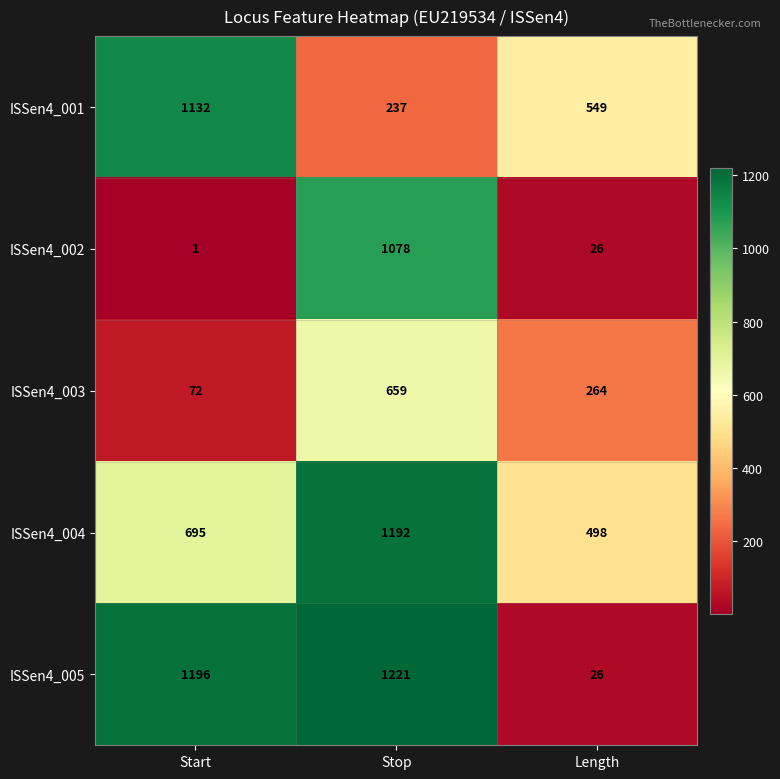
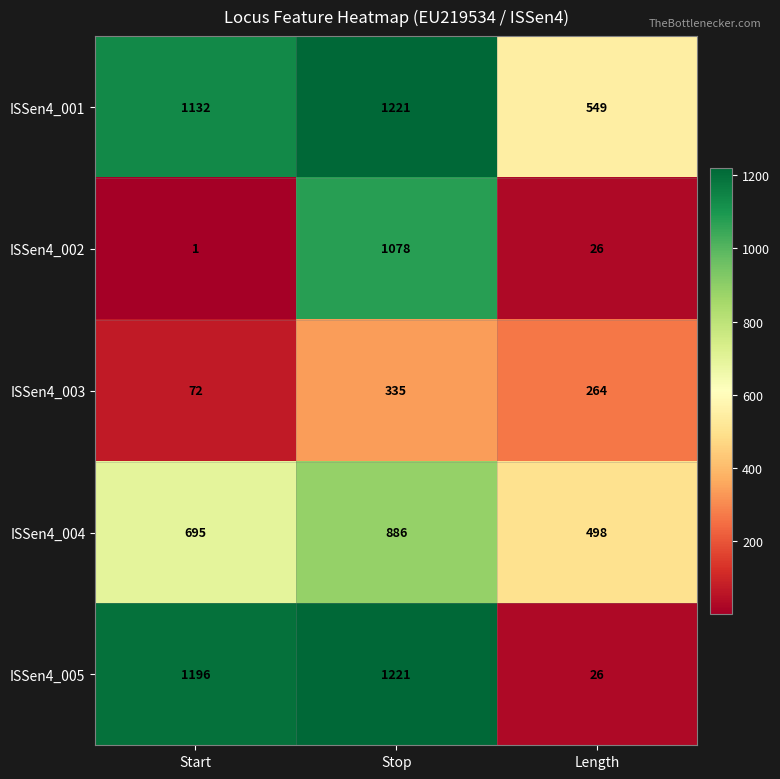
ISSen4_001, Stop: 237 -> 1221
ISSen4_003, Stop: 659 -> 335
ISSen4_004, Stop: 1192 -> 886
